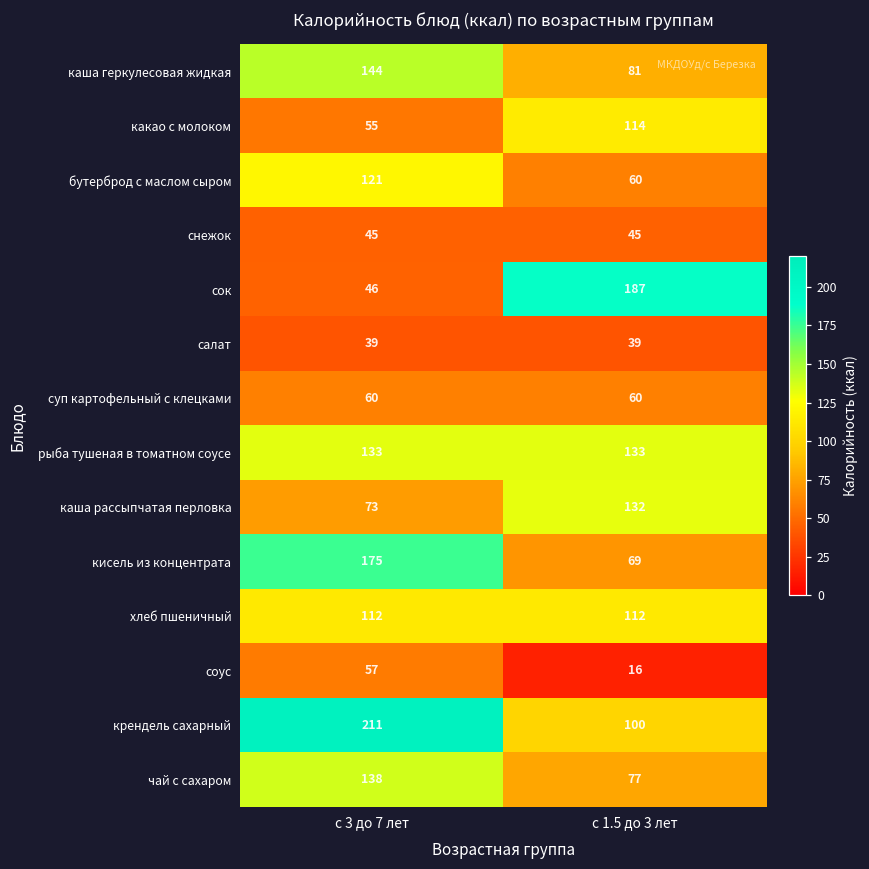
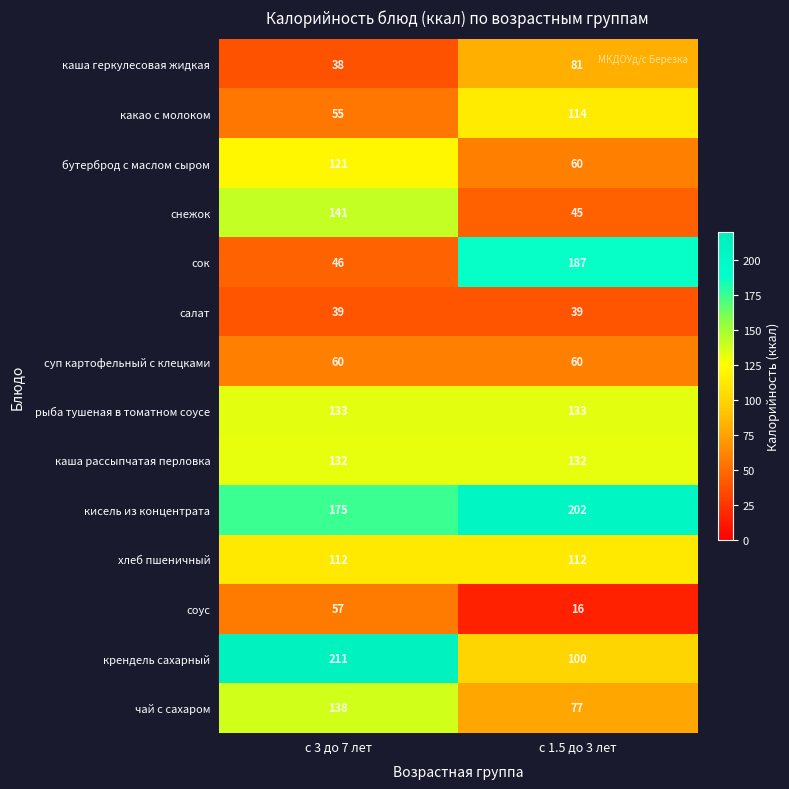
каша геркулесовая жидкая, с 3 до 7 лет: 144 -> 38
снежок, с 3 до 7 лет: 45 -> 141
каша рассыпчатая перловка, с 3 до 7 лет: 73 -> 132
кисель из концентрата, с 1.5 до 3 лет: 69 -> 202
